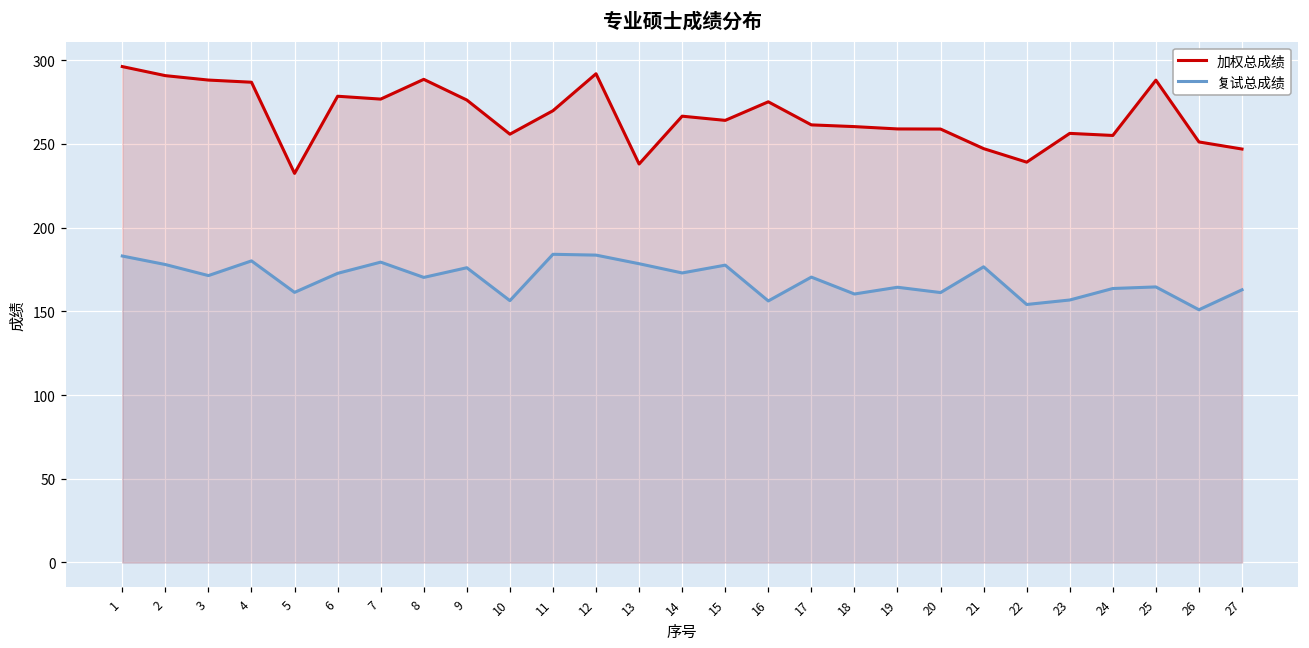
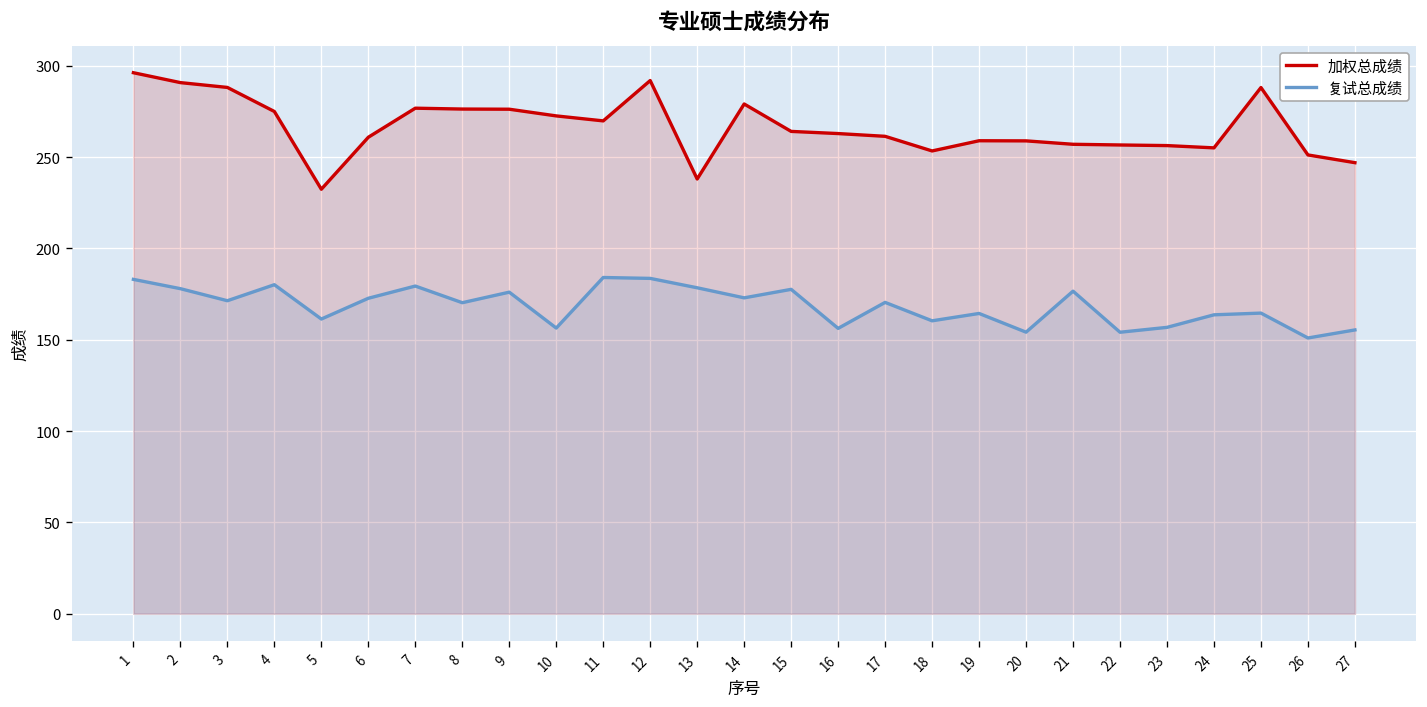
加权总成绩, 4: 287 -> 275
加权总成绩, 6: 278 -> 261
加权总成绩, 8: 289 -> 276
加权总成绩, 10: 256 -> 273
加权总成绩, 14: 267 -> 279
加权总成绩, 16: 275 -> 263
加权总成绩, 18: 260 -> 253
复试总成绩, 20: 161 -> 154
加权总成绩, 21: 247 -> 257
加权总成绩, 22: 239 -> 257
复试总成绩, 27: 163 -> 155
